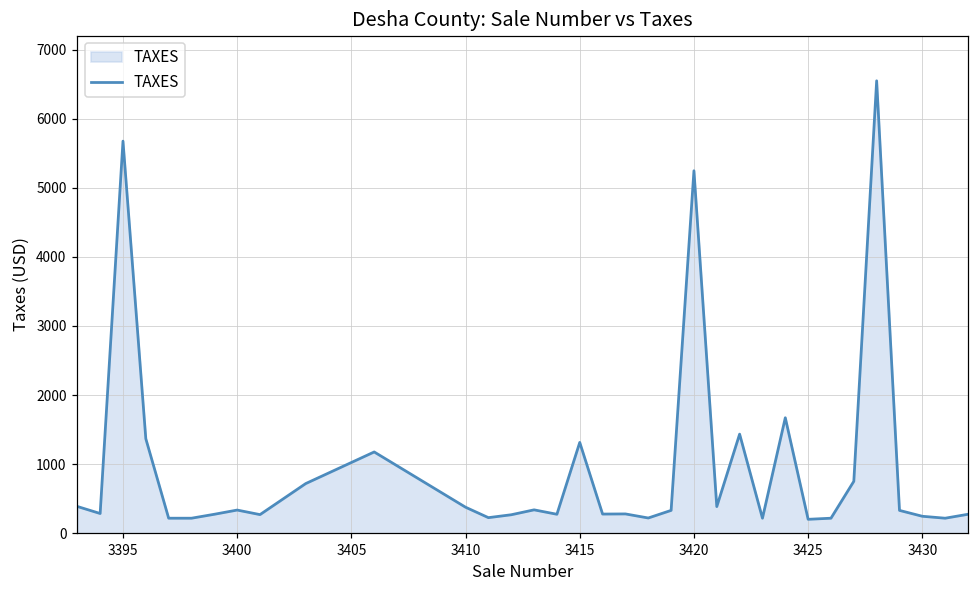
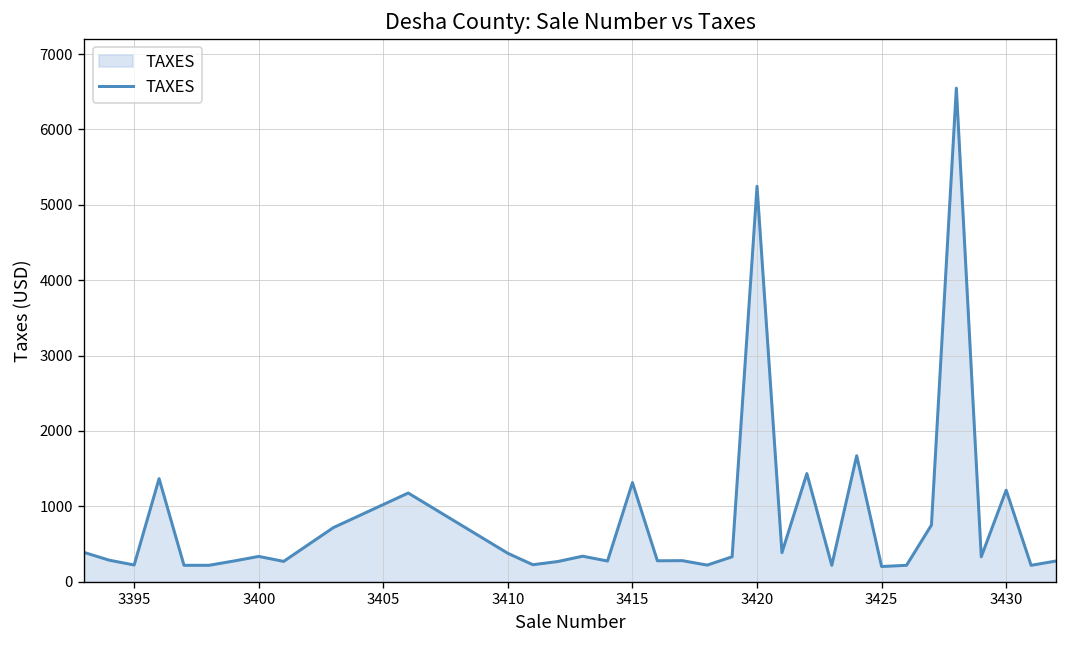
3395: 5700 -> 200
3430: 200 -> 1200
